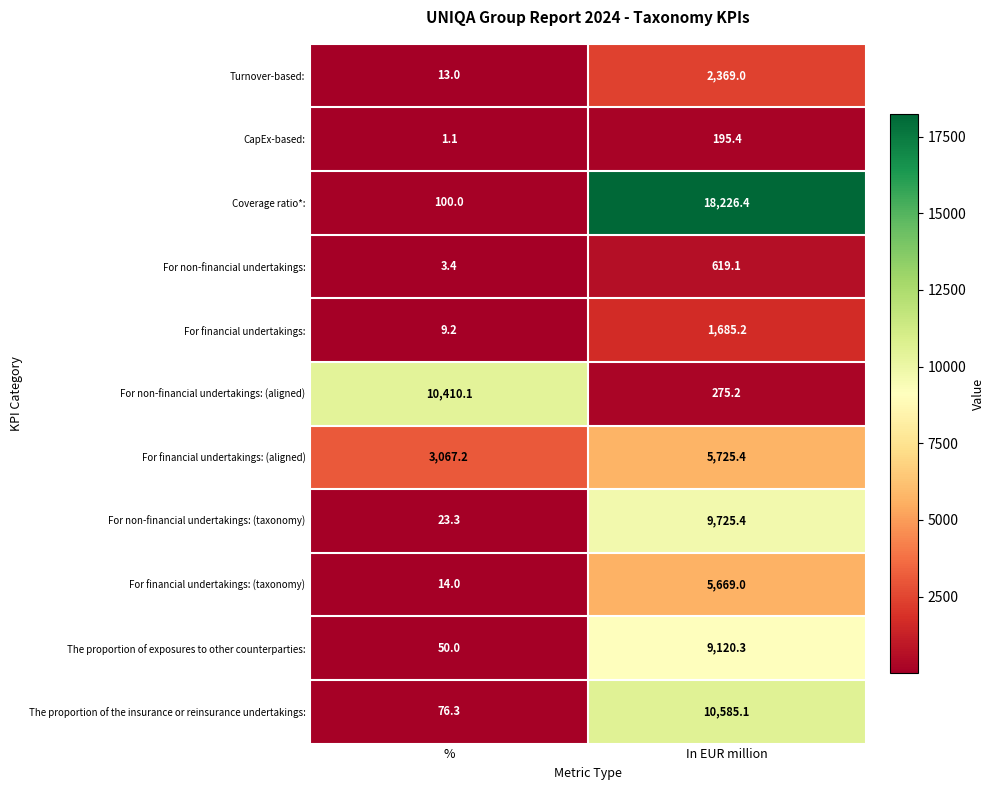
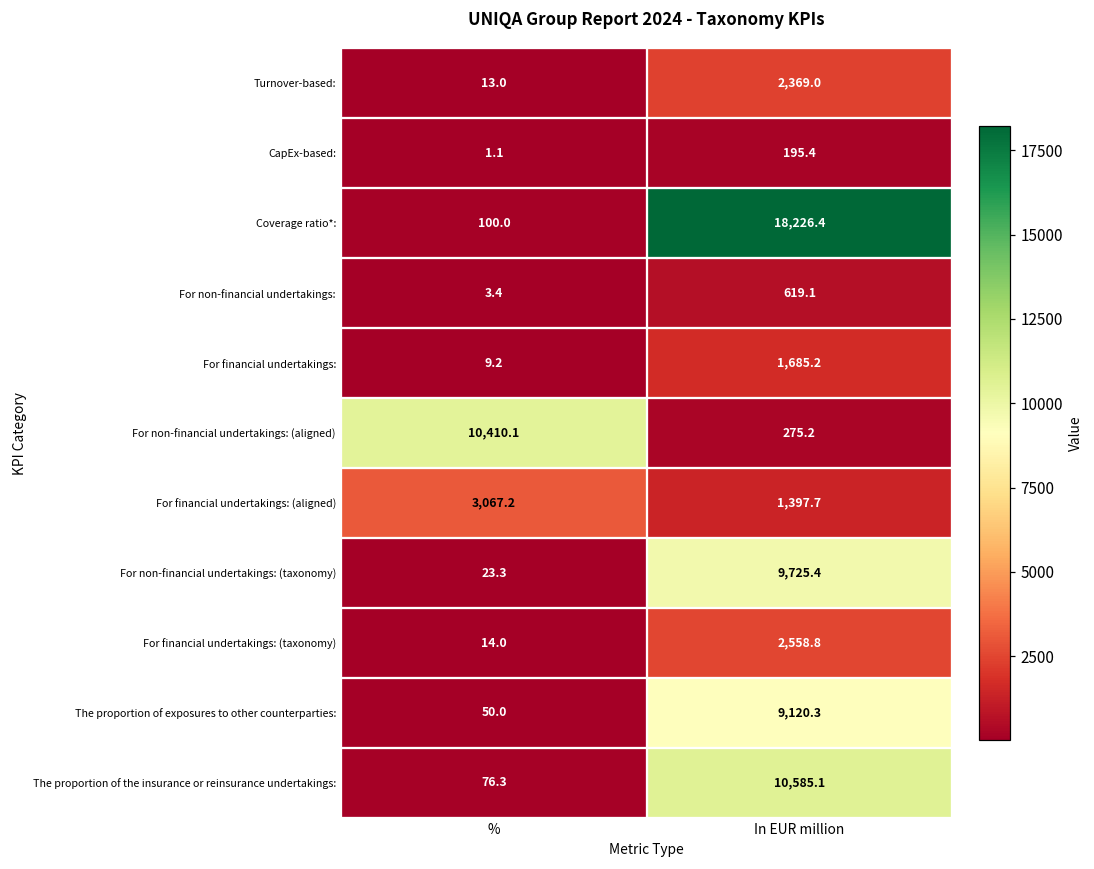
For financial undertakings: (aligned), In EUR million: 5,725.4 -> 1,397.7
For financial undertakings: (taxonomy), In EUR million: 5,669.0 -> 2,558.8
